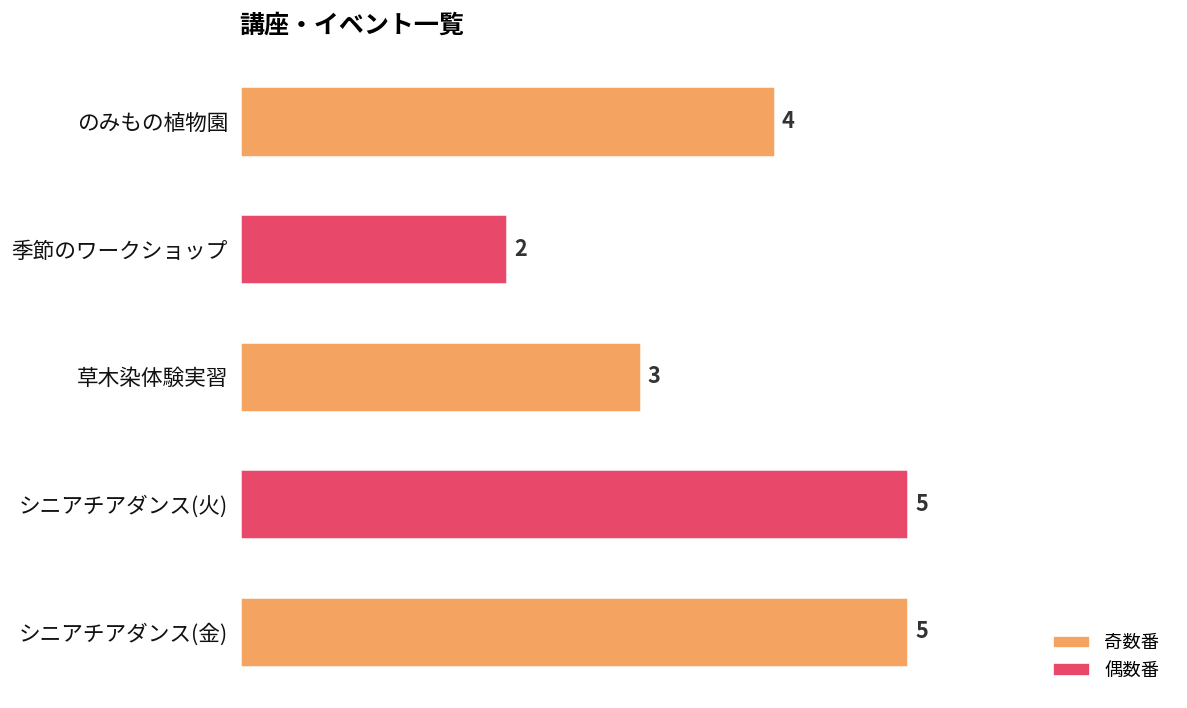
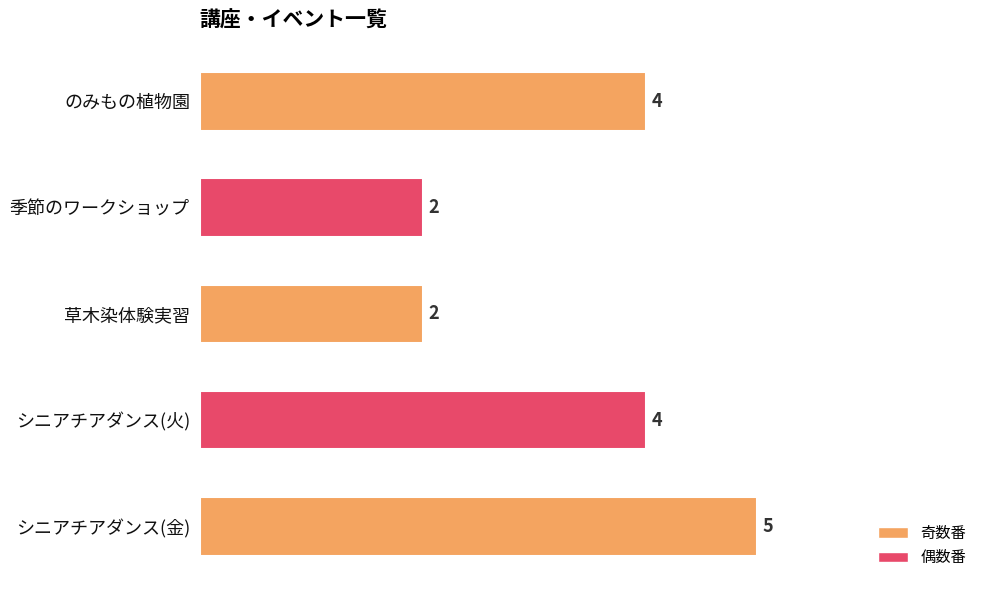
草木染体験実習: 3 -> 2
シニアチアダンス(火): 5 -> 4
